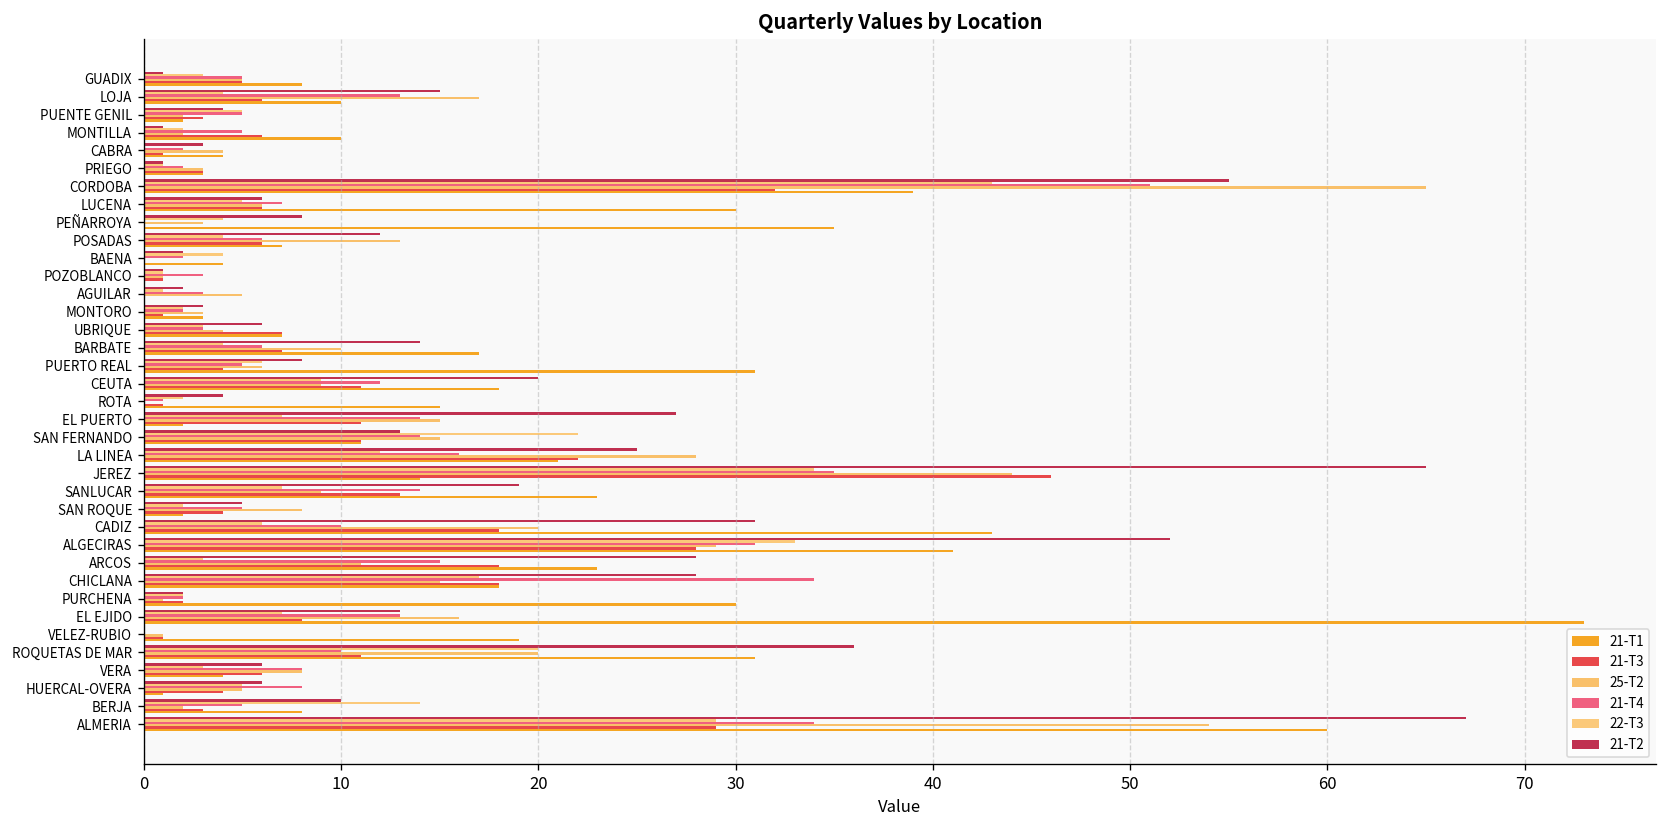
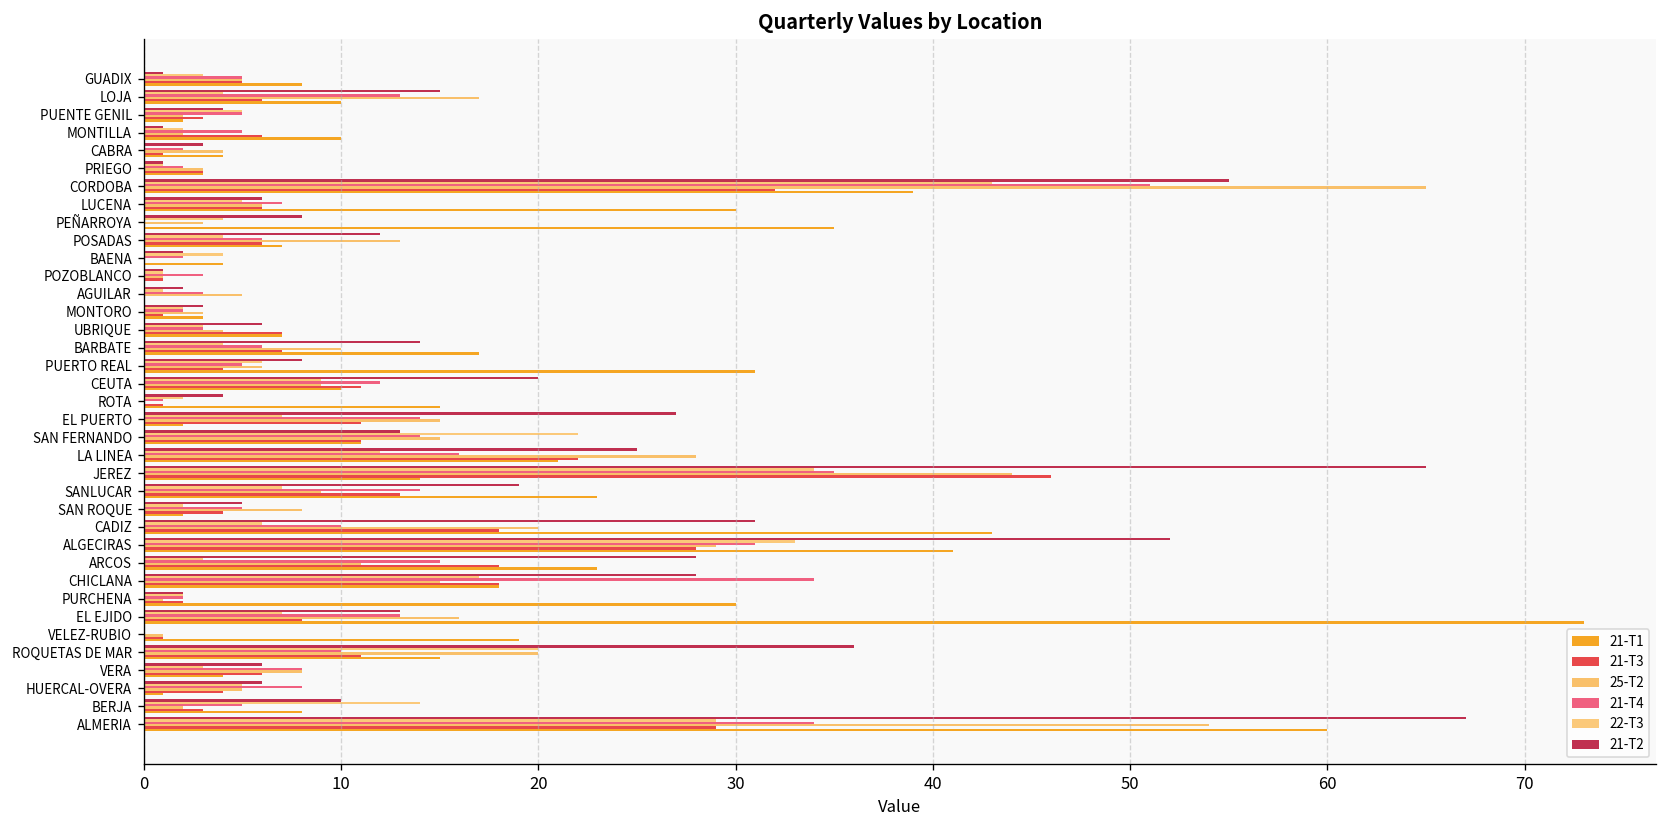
21-T1, CEUTA: 18 -> 10
21-T1, ROQUETAS DE MAR: 31 -> 15
